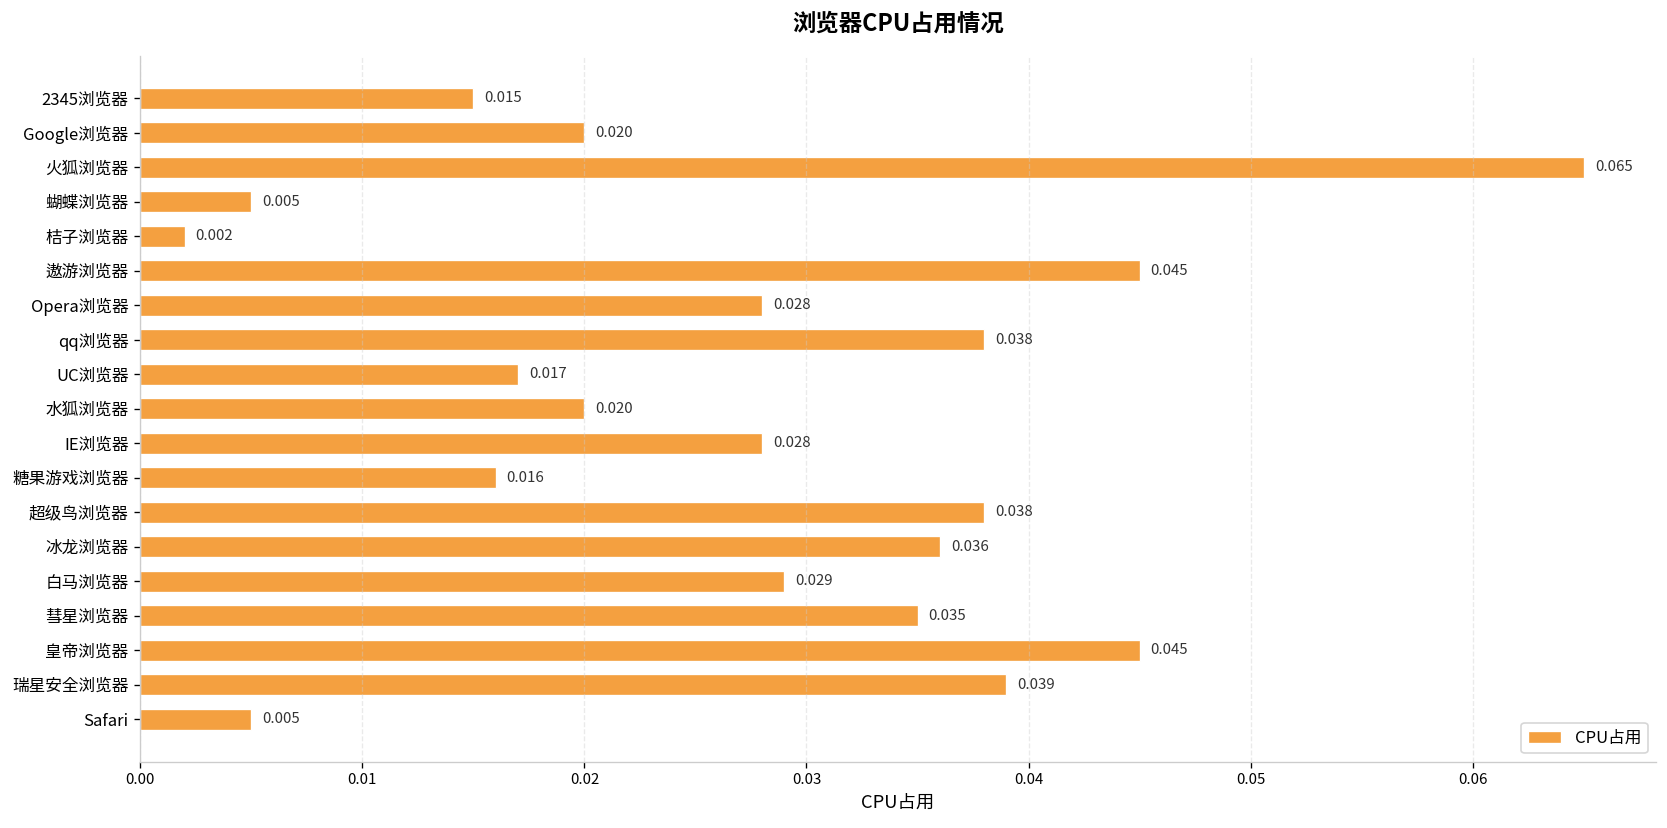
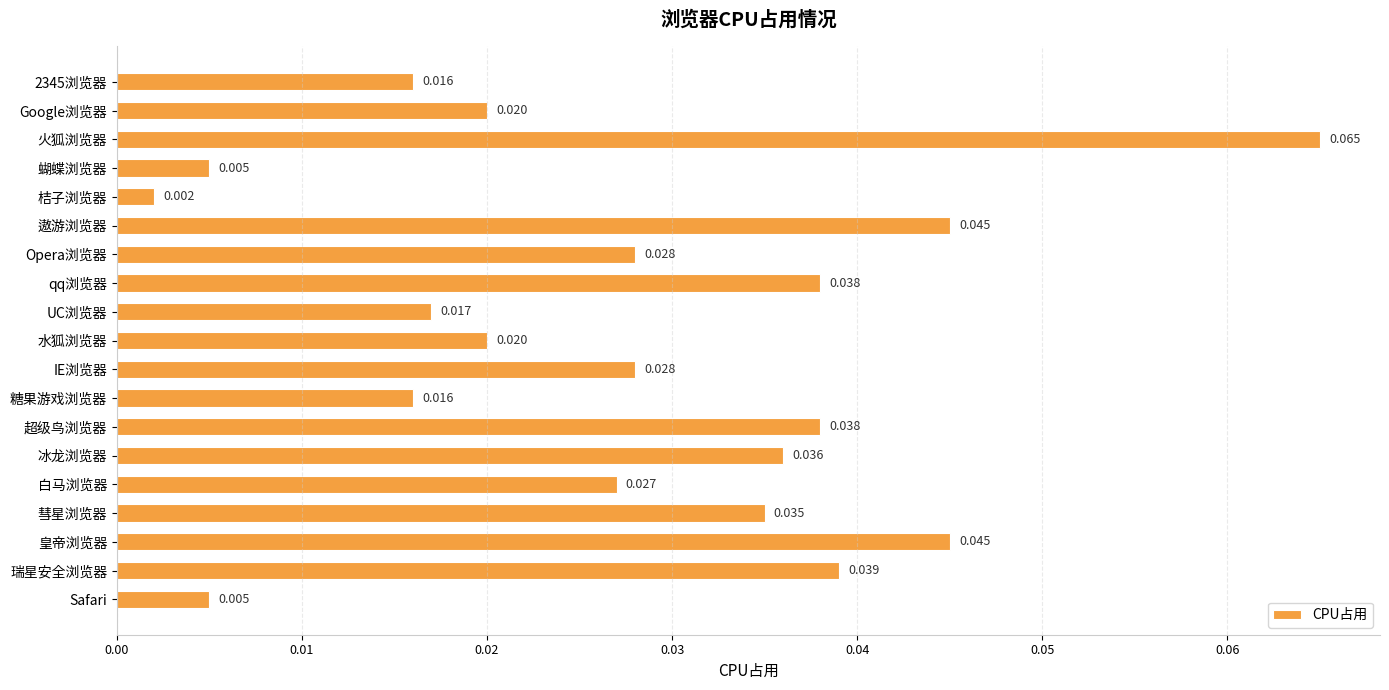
2345浏览器: 0.015 -> 0.016
白马浏览器: 0.029 -> 0.027
